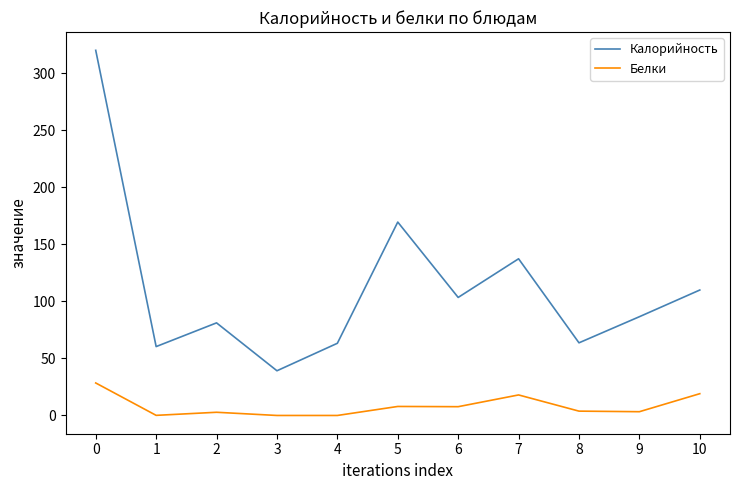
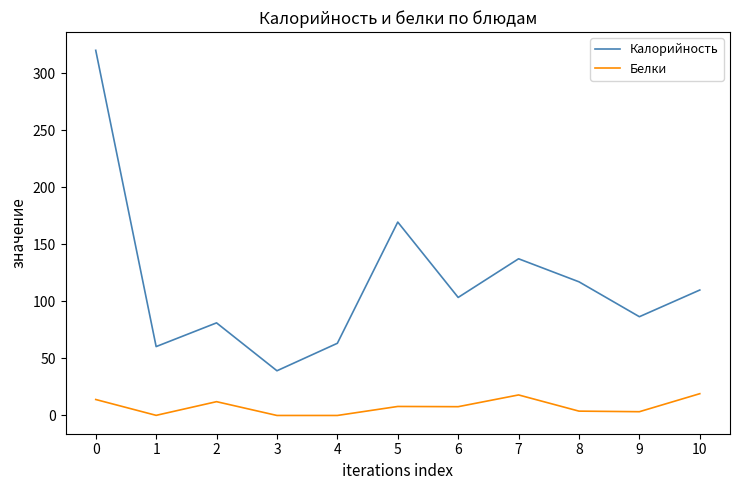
Белки, 0: 29 -> 14
Белки, 2: 3 -> 12
Калорийность, 8: 64 -> 117
